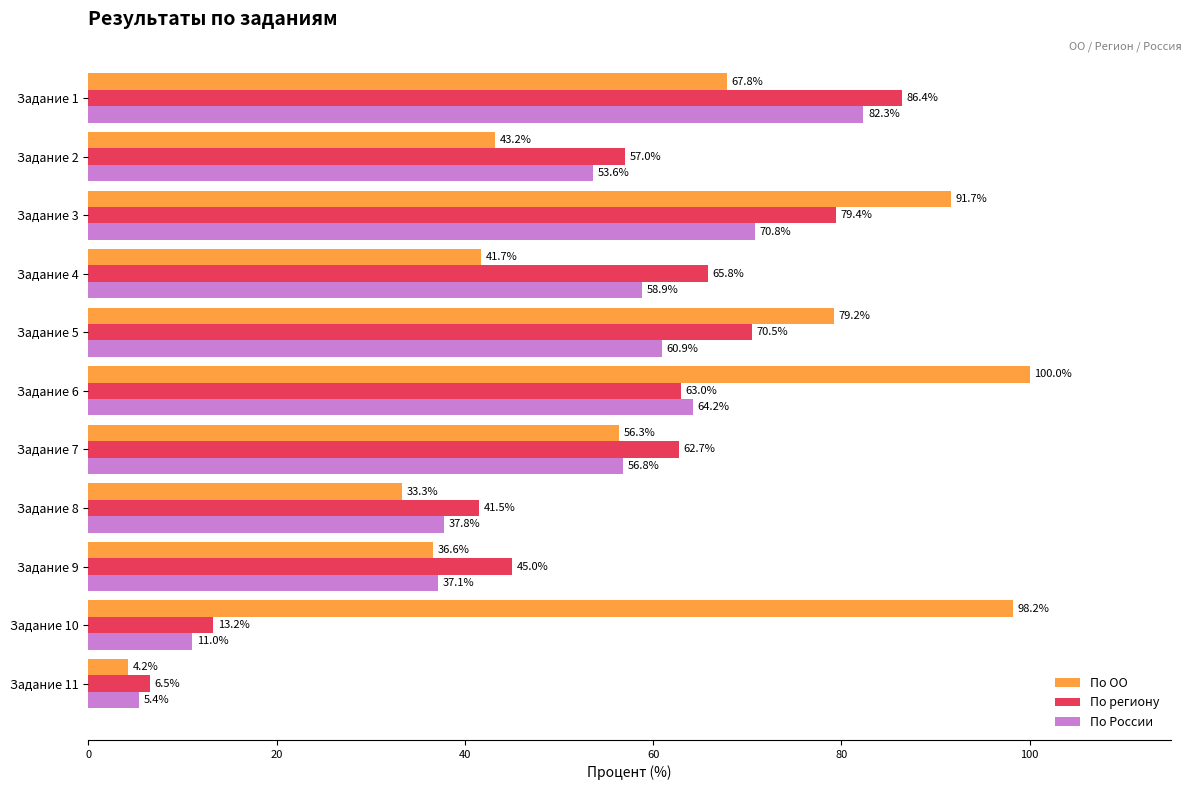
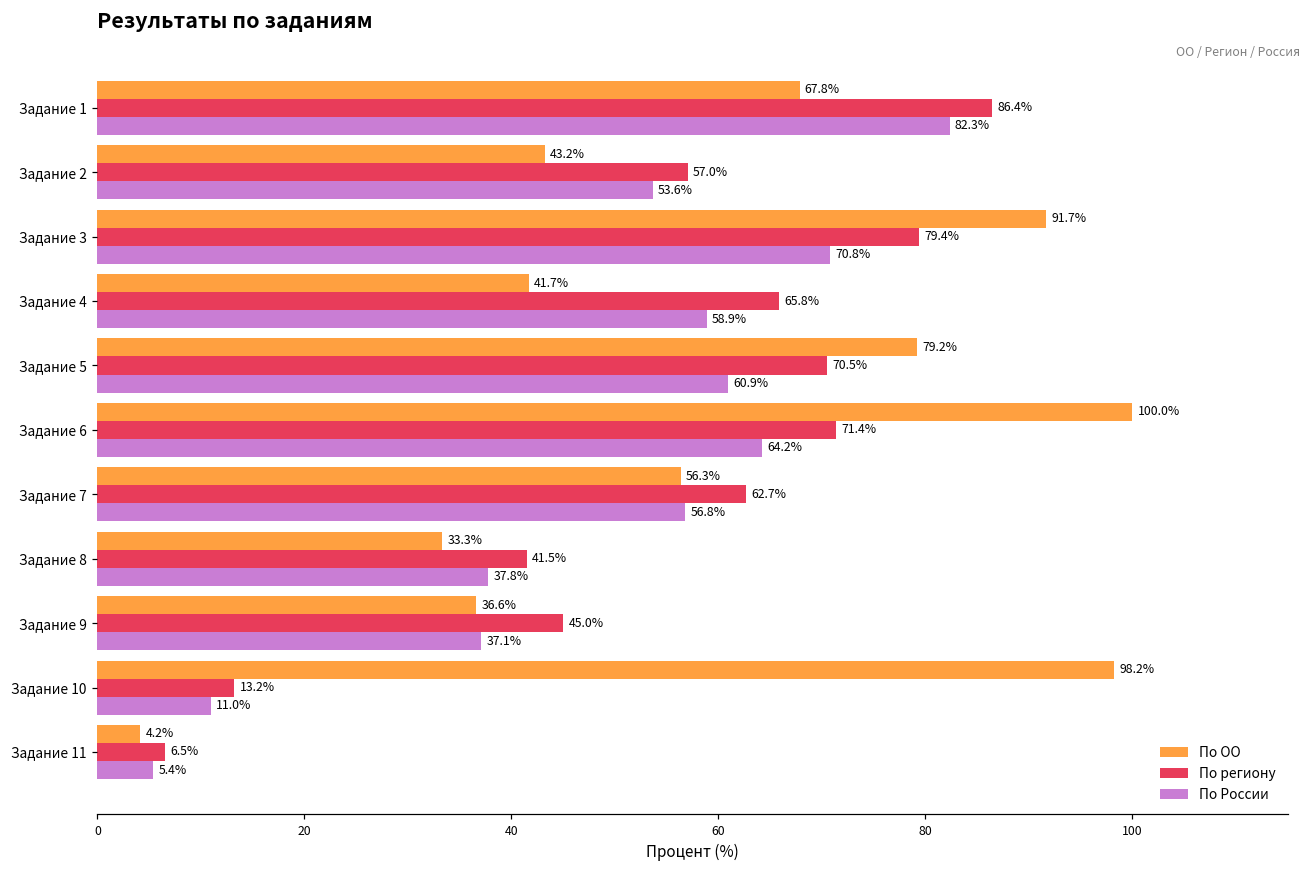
По региону, Задание 6: 63.0% -> 71.4%
